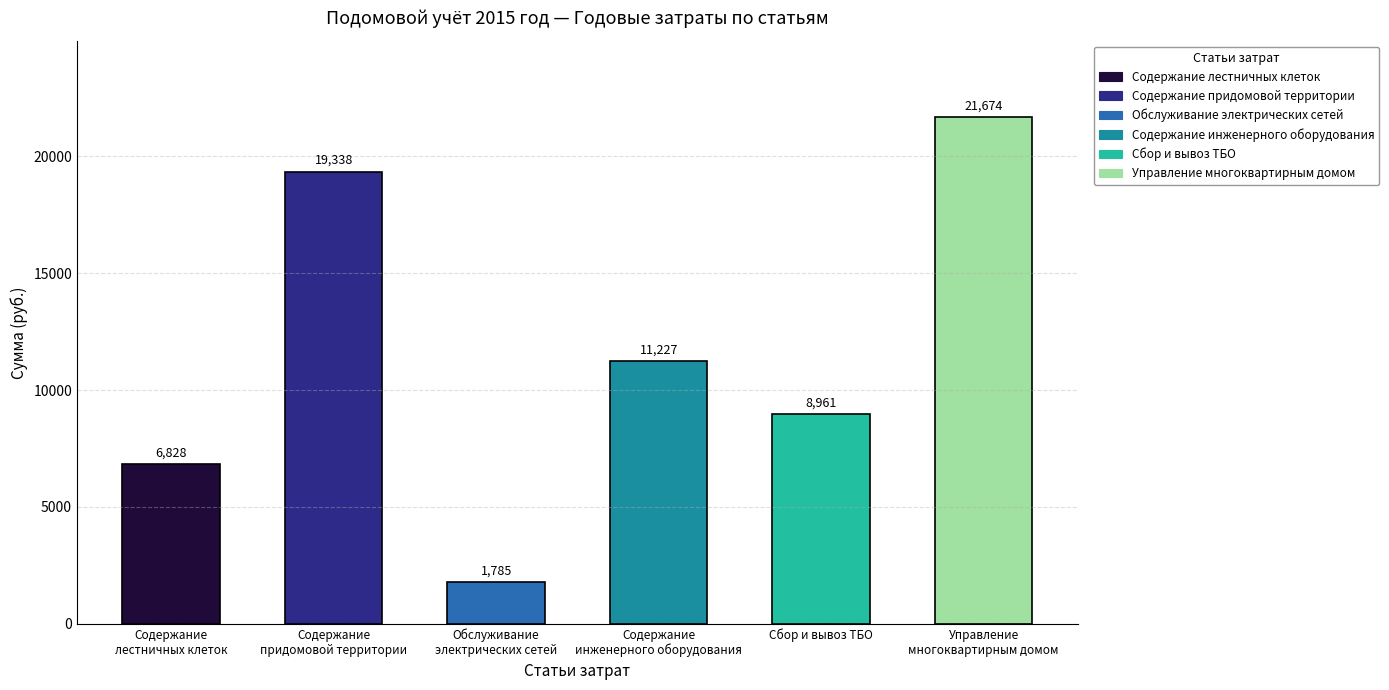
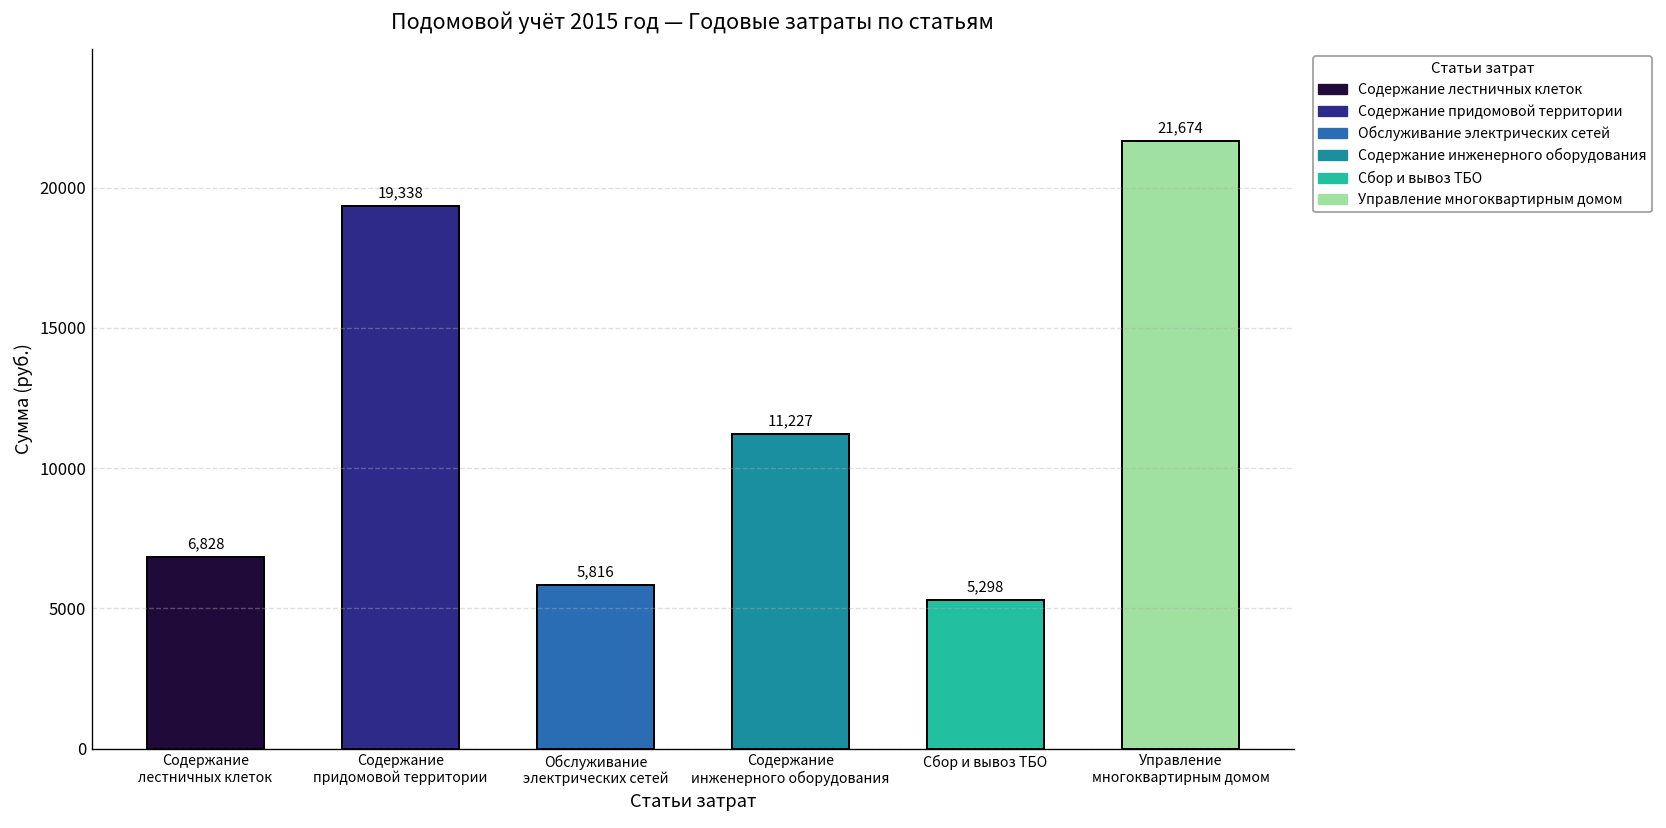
Обслуживание электрических сетей: 1,785 -> 5,816
Сбор и вывоз ТБО: 8,961 -> 5,298
